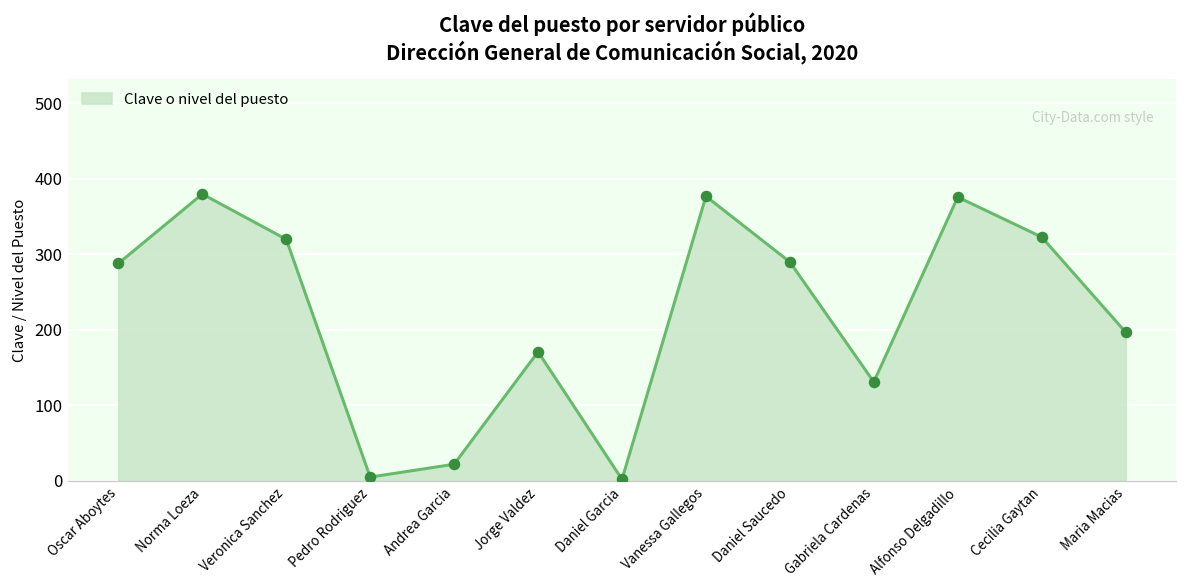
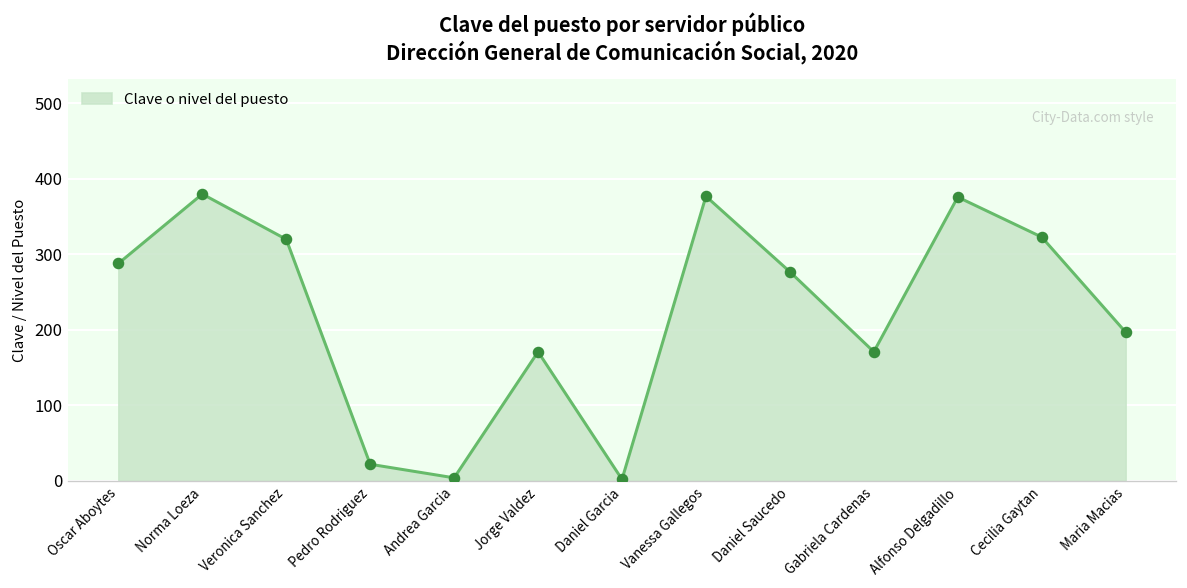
Pedro Rodriguez: 10 -> 20
Andrea Garcia: 20 -> 0
Daniel Saucedo: 290 -> 280
Gabriela Cardenas: 130 -> 170
